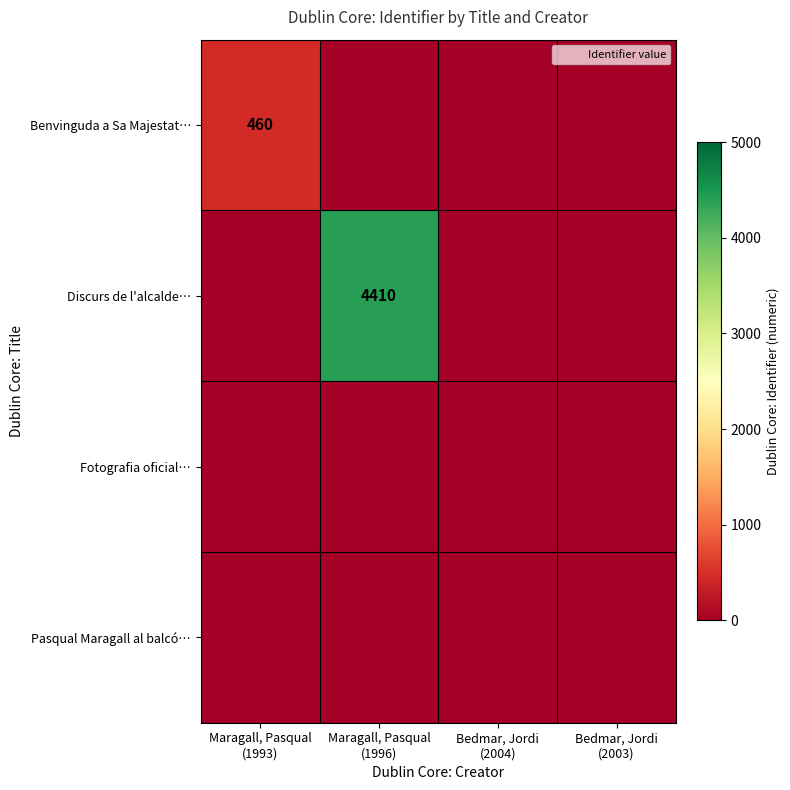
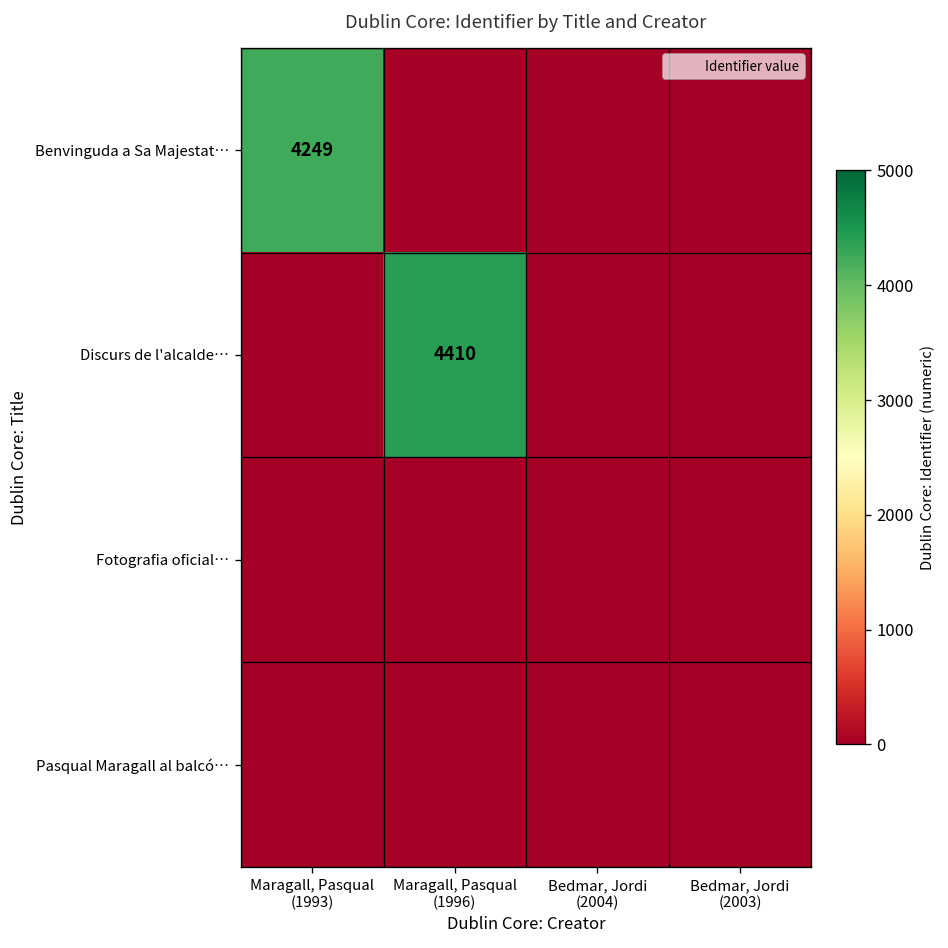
Benvinguda a Sa Majestat…, Maragall, Pasqual (1993): 460 -> 4249
